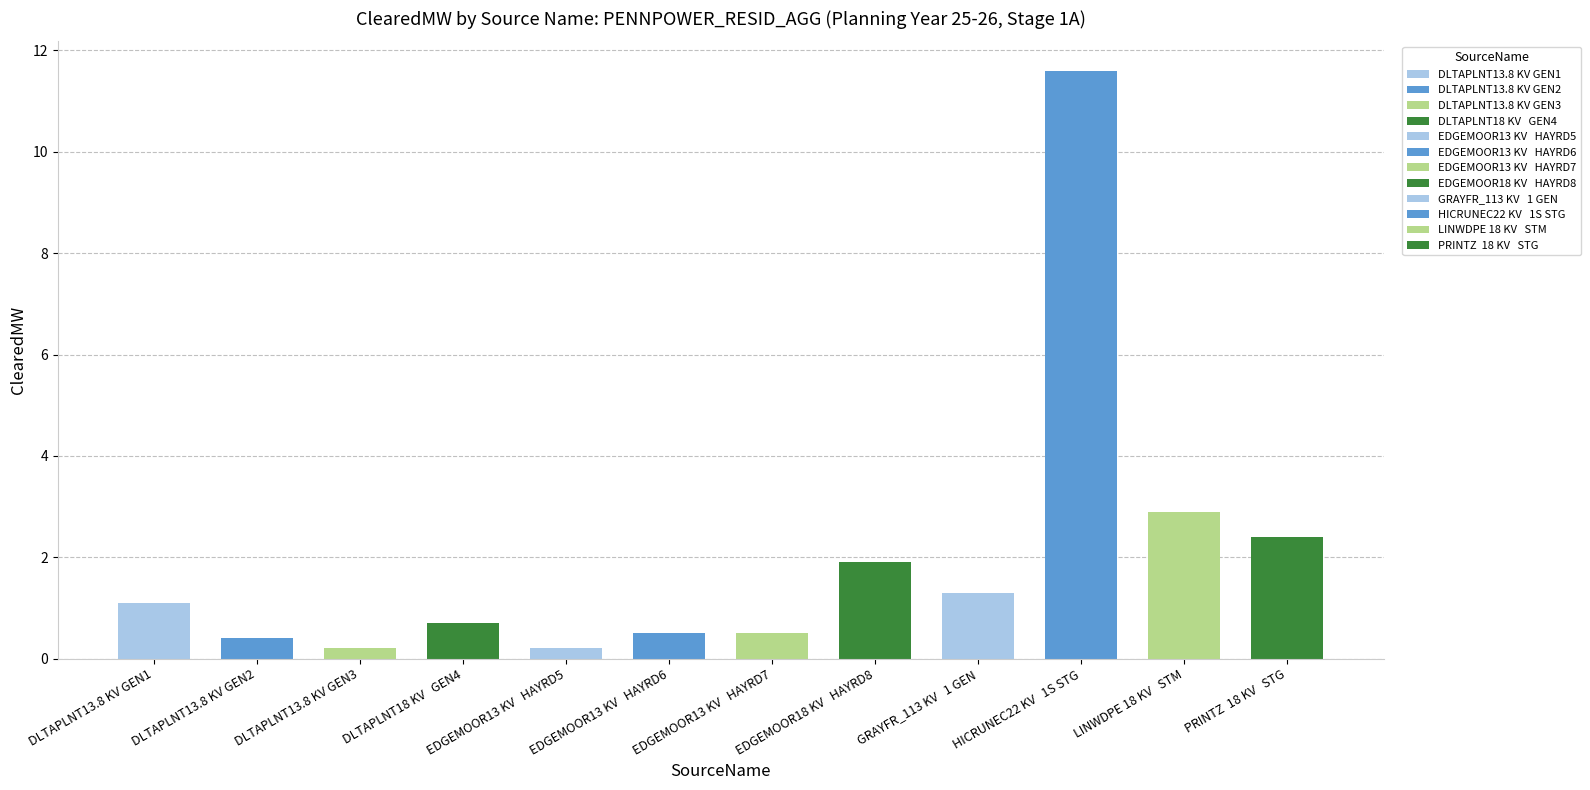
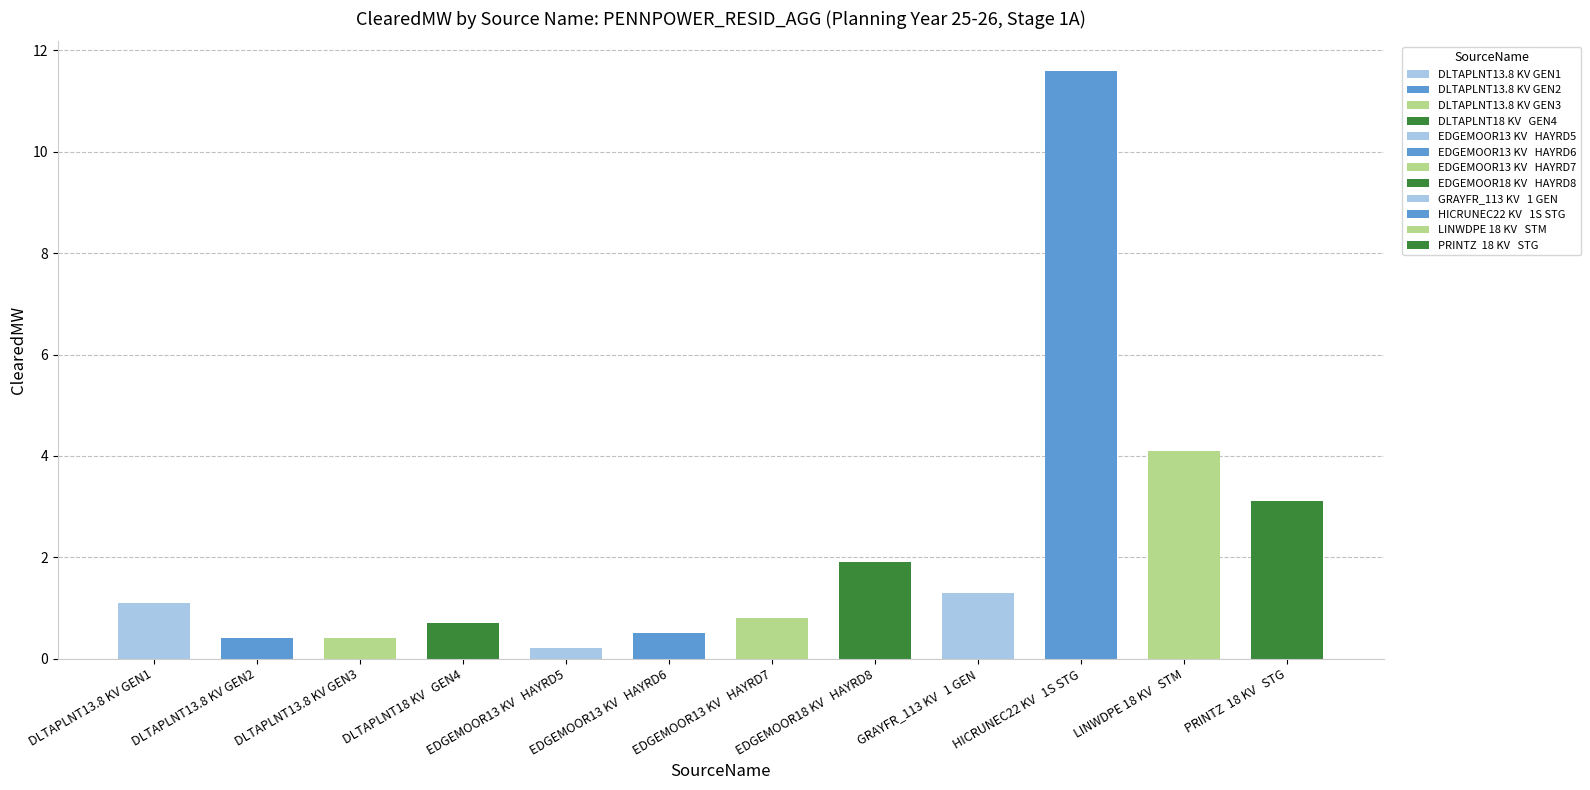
DLTAPLNT13.8 KV GEN3: 0.2 -> 0.4
EDGEMOOR13 KV HAYRD7: 0.5 -> 0.8
LINWDPE 18 KV STM: 2.9 -> 4.1
PRINTZ 18 KV STG: 2.4 -> 3.1
